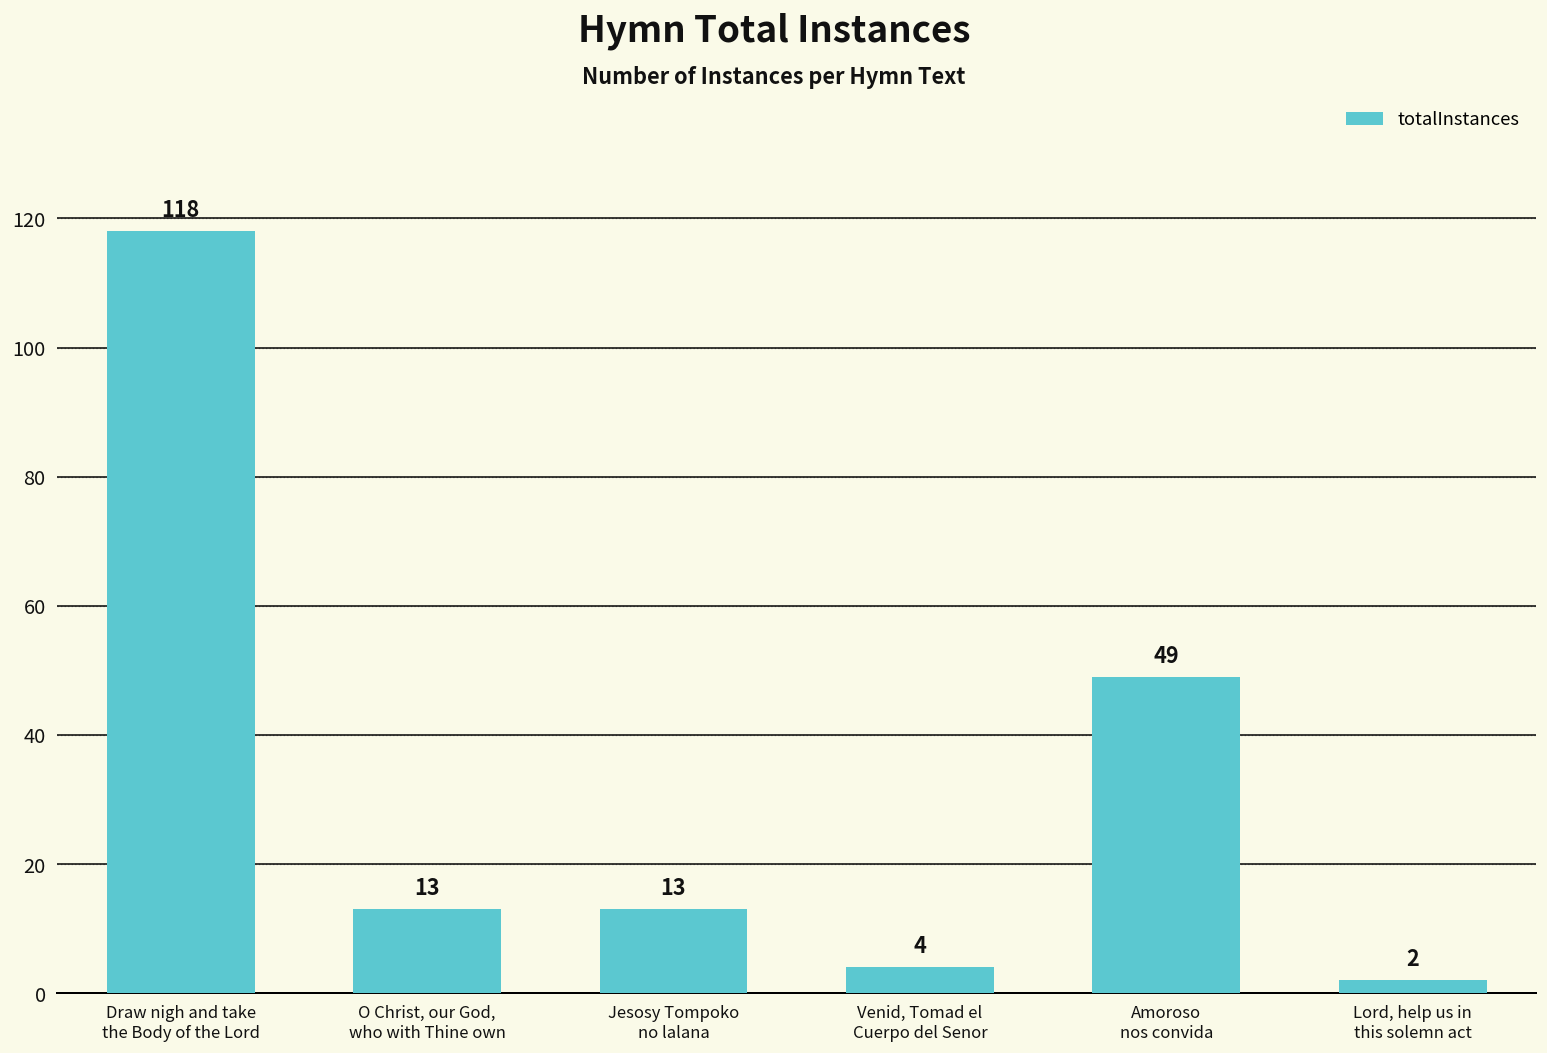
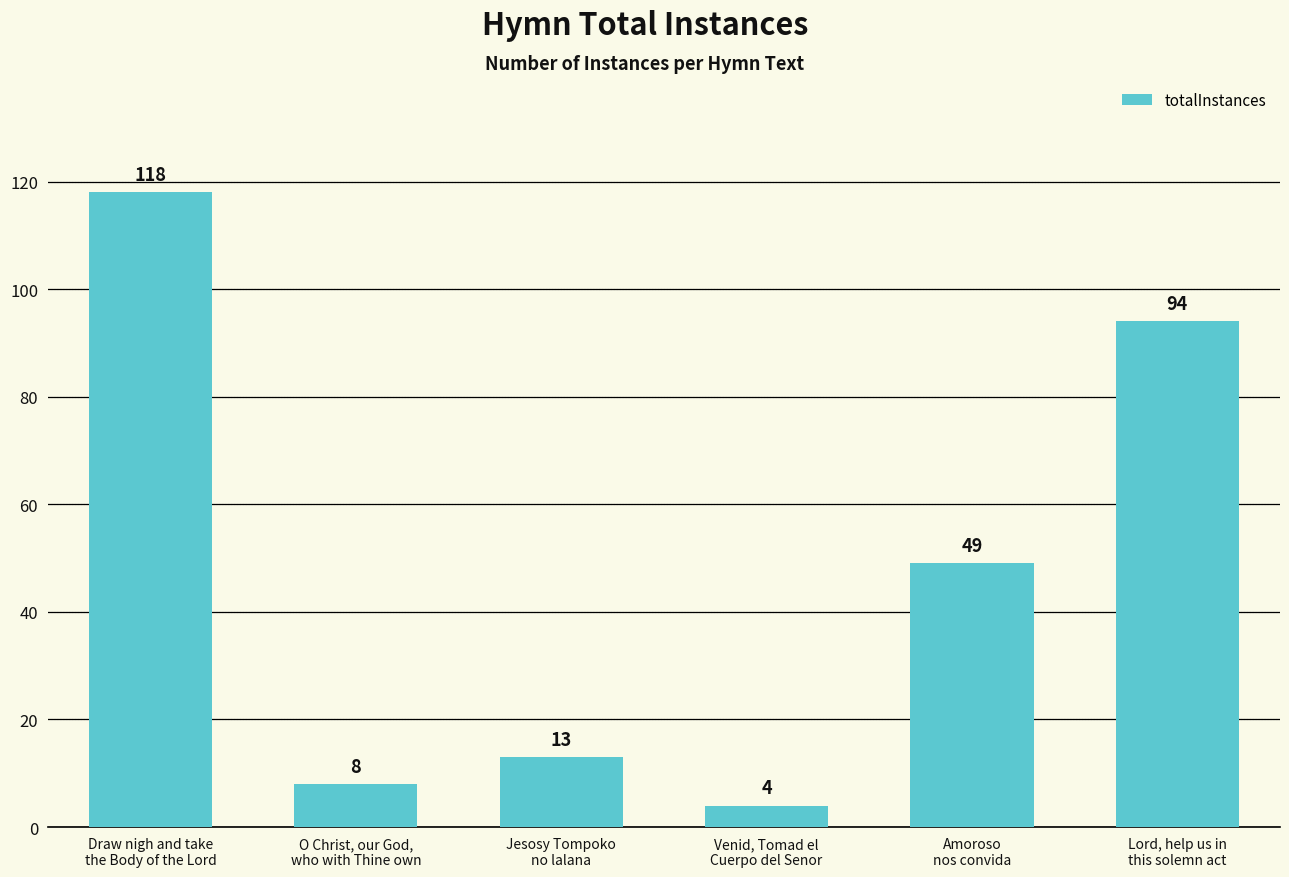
O Christ, our God, who with Thine own: 13 -> 8
Lord, help us in this solemn act: 2 -> 94
